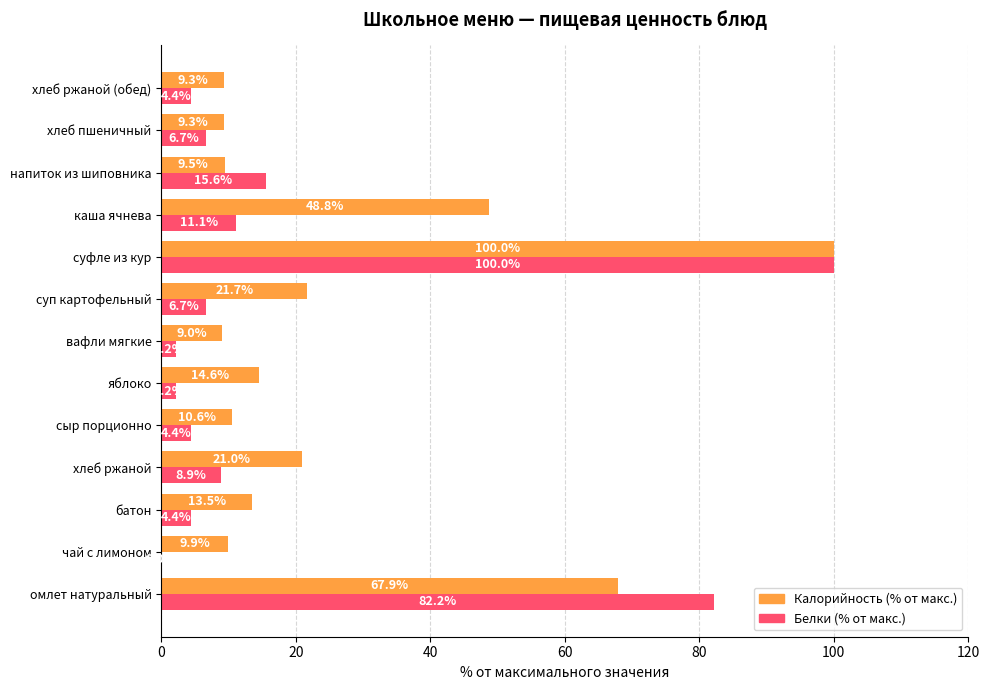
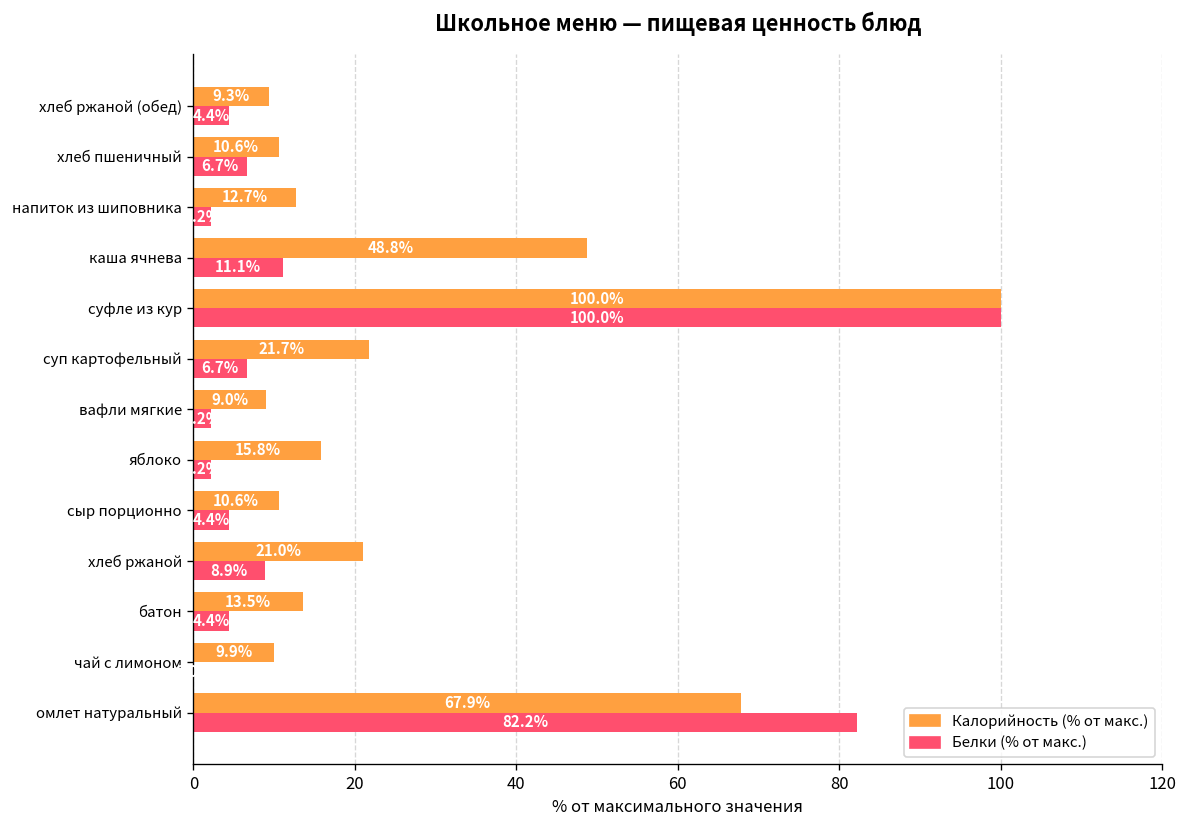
Калорийность (% от макс.), хлеб пшеничный: 9.3% -> 10.6%
Калорийность (% от макс.), напиток из шиповника: 9.5% -> 12.7%
Белки (% от макс.), напиток из шиповника: 16 -> 2
Калорийность (% от макс.), яблоко: 14.6% -> 15.8%
